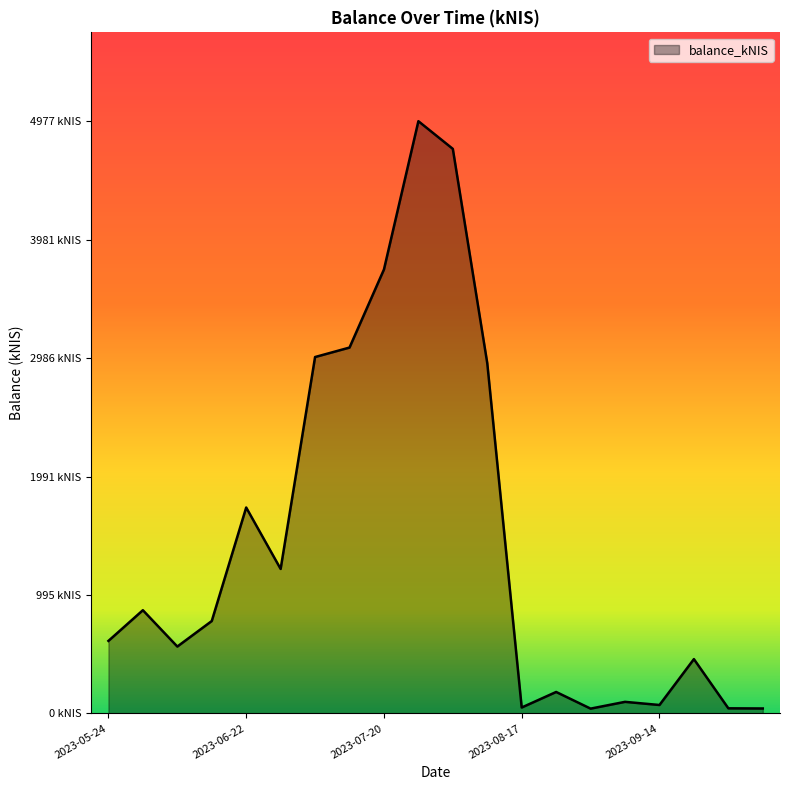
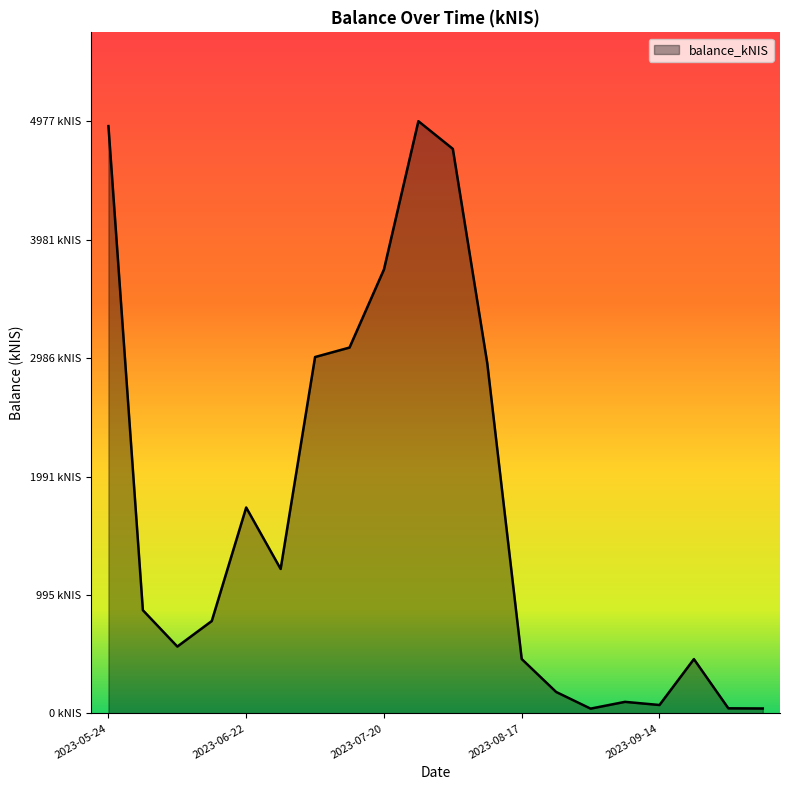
2023-05-24: 610 kNIS -> 4940 kNIS
2023-08-17: 50 kNIS -> 460 kNIS
